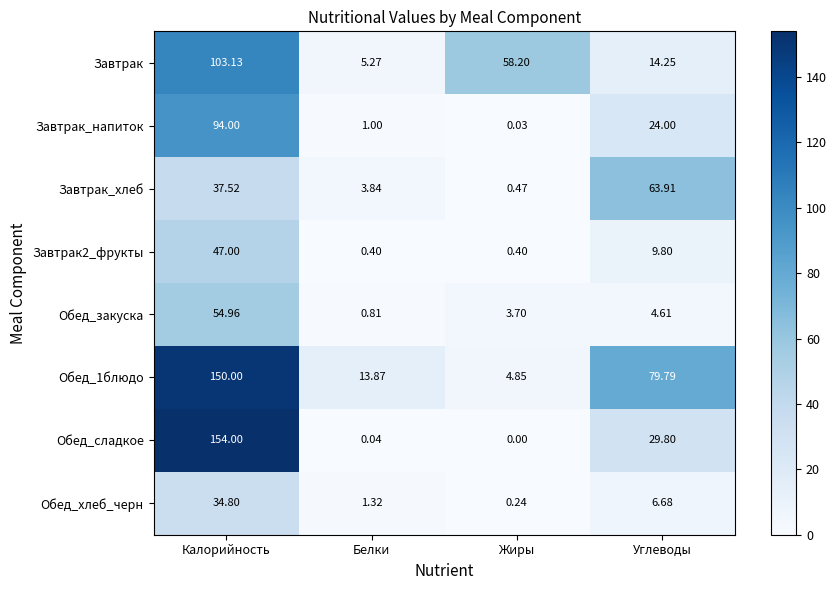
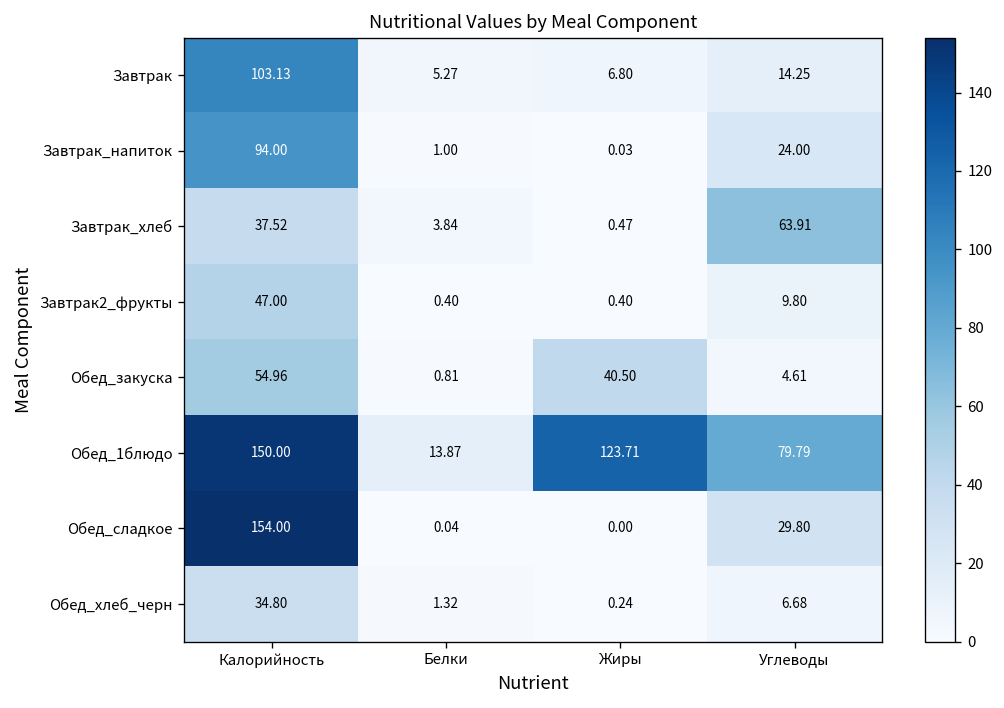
Завтрак, Жиры: 58.20 -> 6.80
Обед_закуска, Жиры: 3.70 -> 40.50
Обед_1блюдо, Жиры: 4.85 -> 123.71
